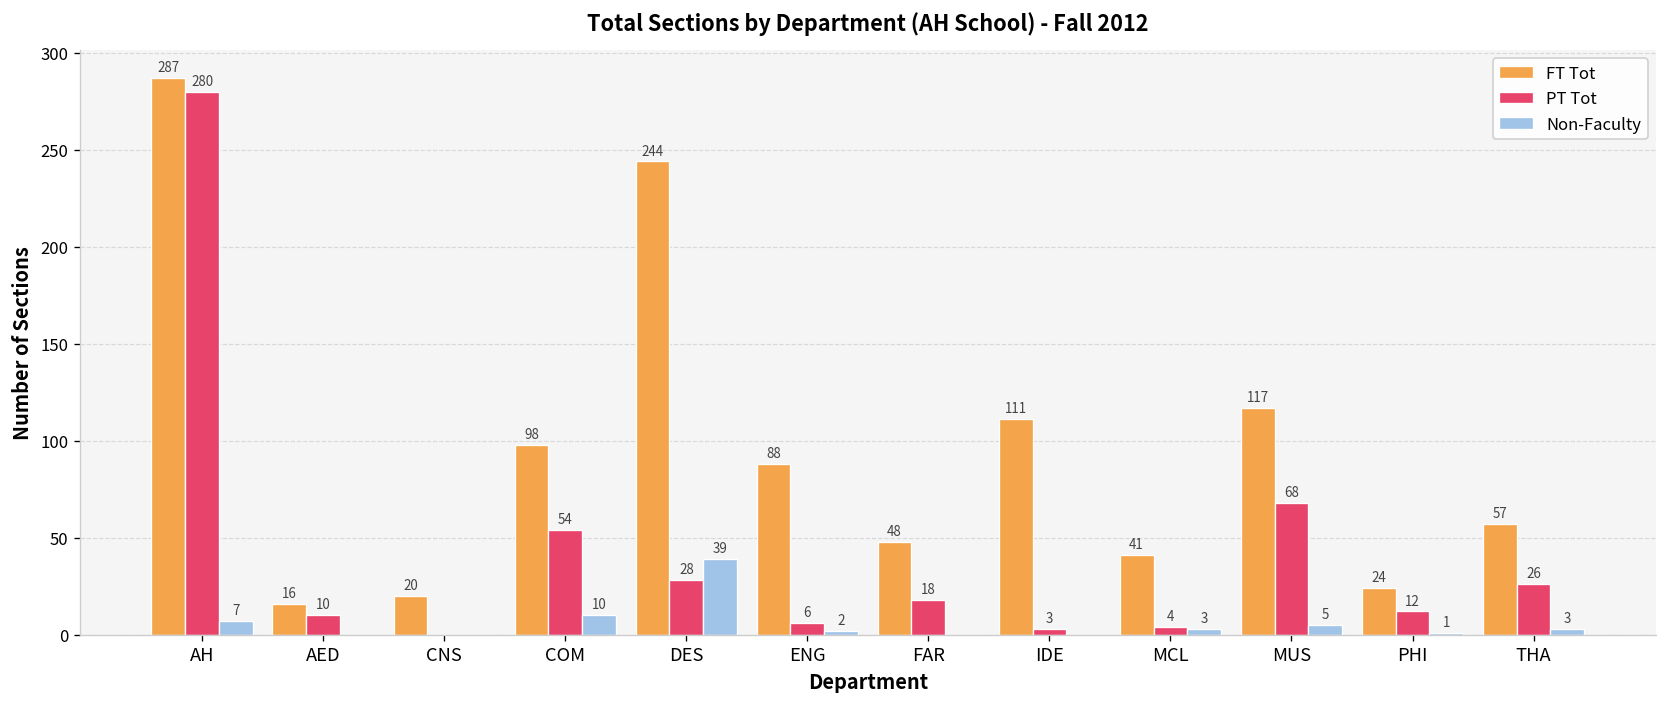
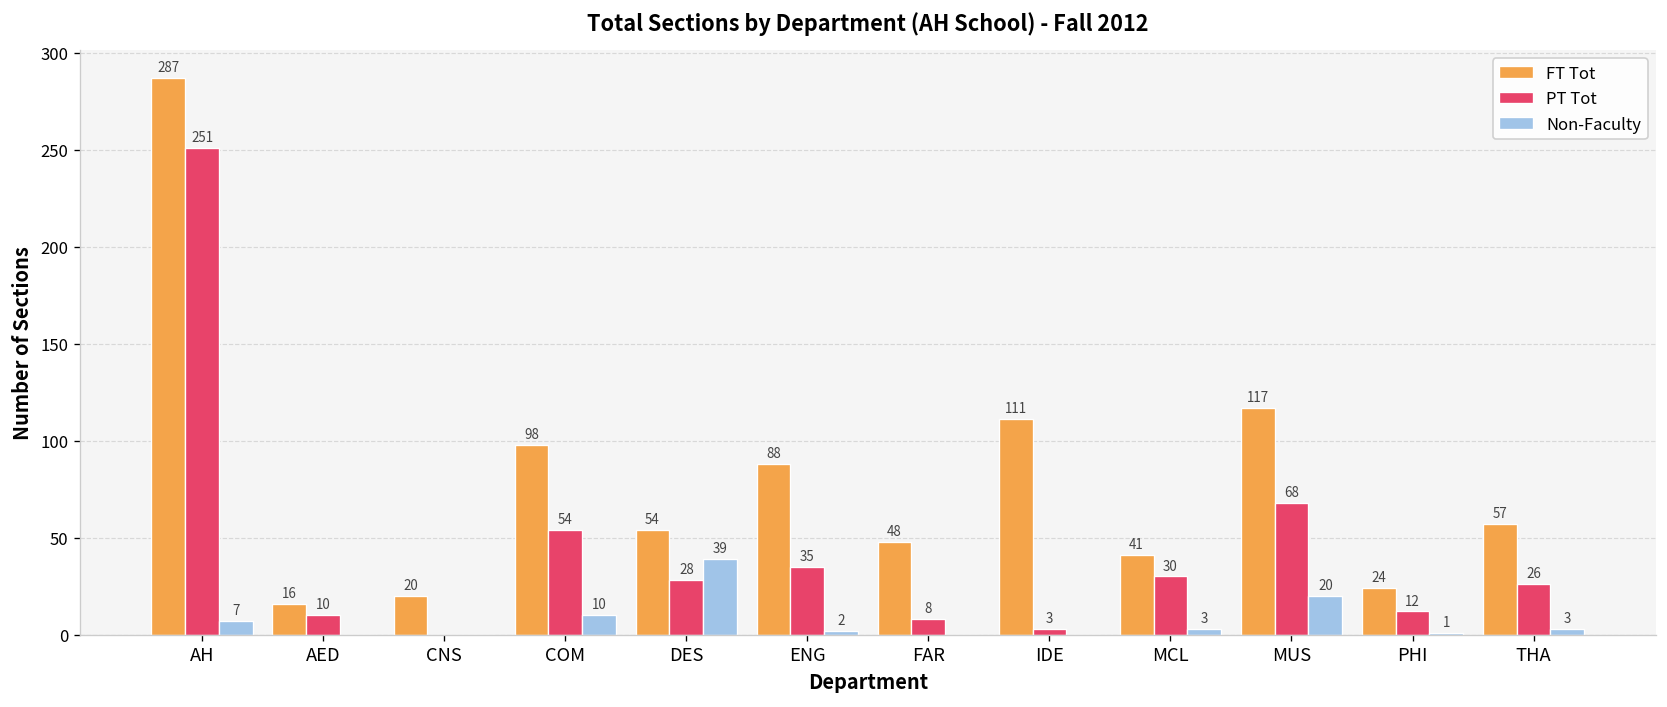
PT Tot, AH: 280 -> 251
FT Tot, DES: 244 -> 54
PT Tot, ENG: 6 -> 35
PT Tot, FAR: 18 -> 8
PT Tot, MCL: 4 -> 30
Non-Faculty, MUS: 5 -> 20
